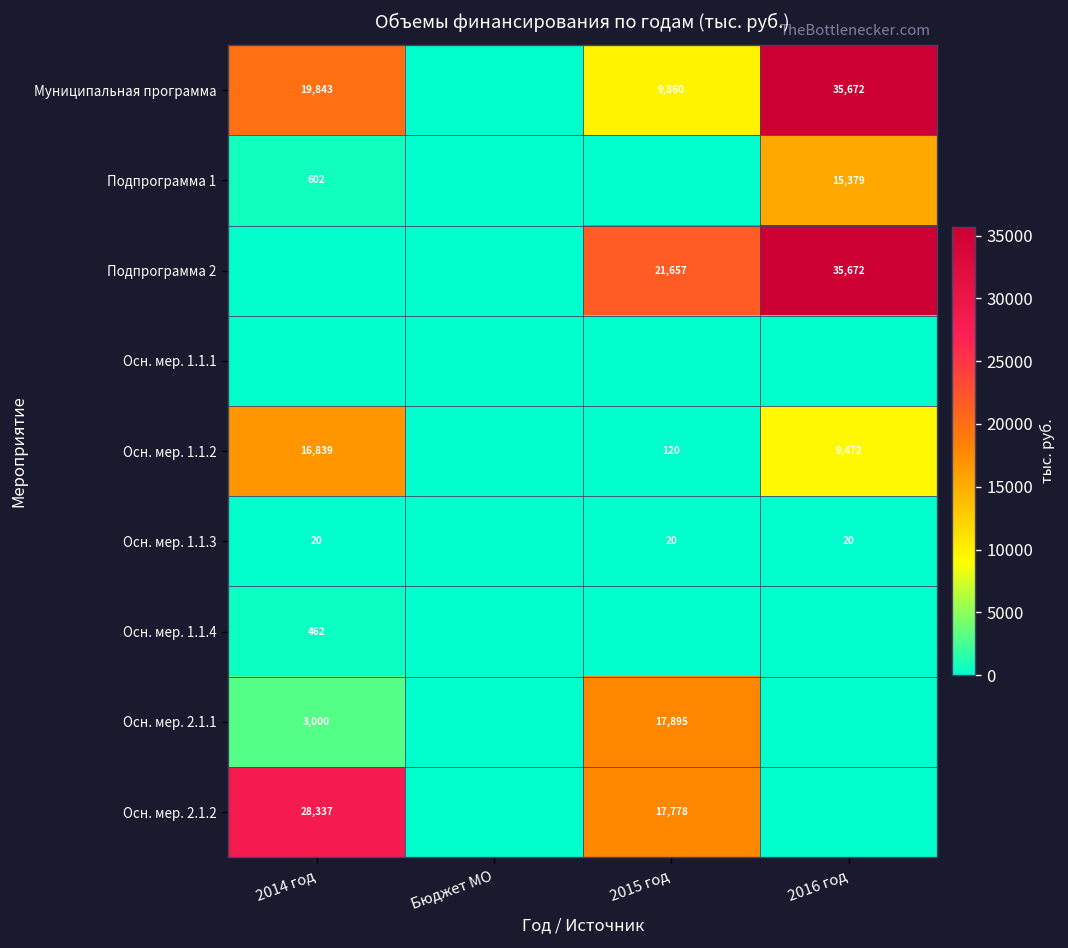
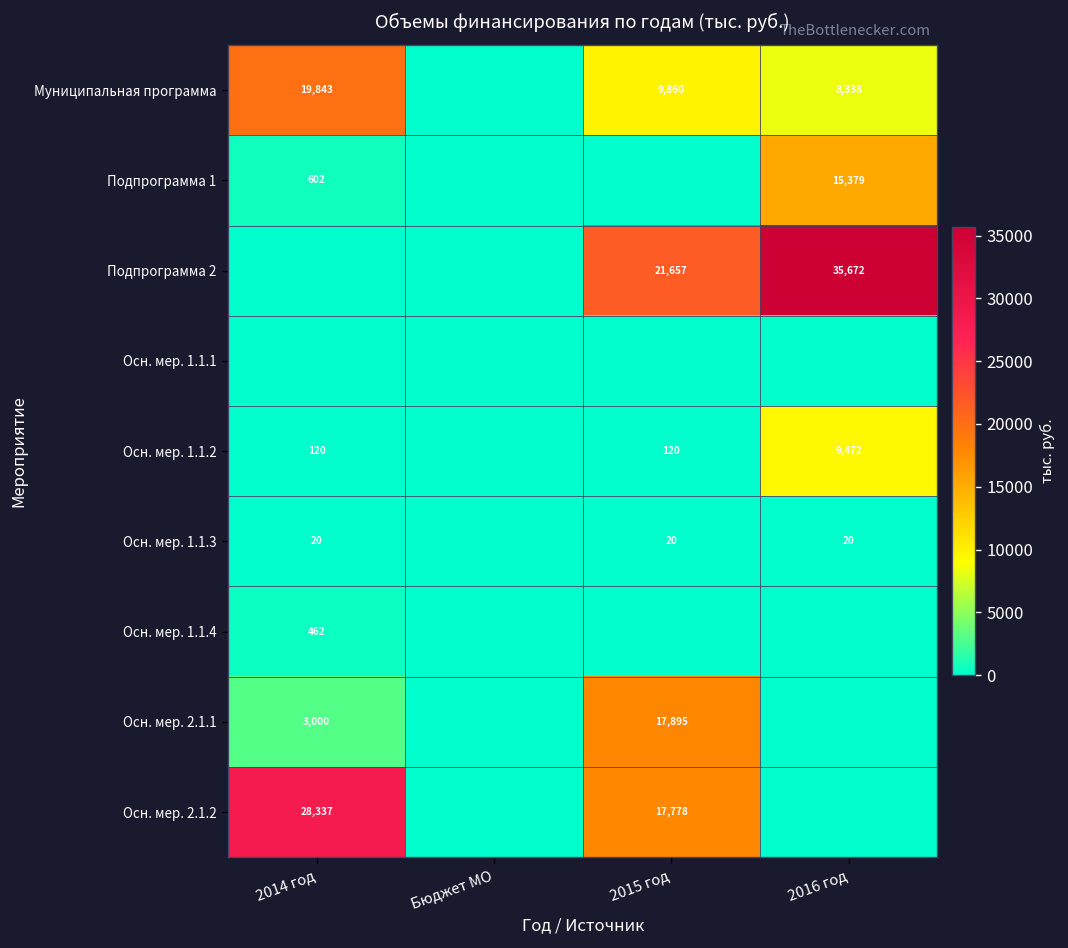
Муниципальная программа, 2016 год: 35,672 -> 8,338
Осн. мер. 1.1.2, 2014 год: 16,839 -> 120
